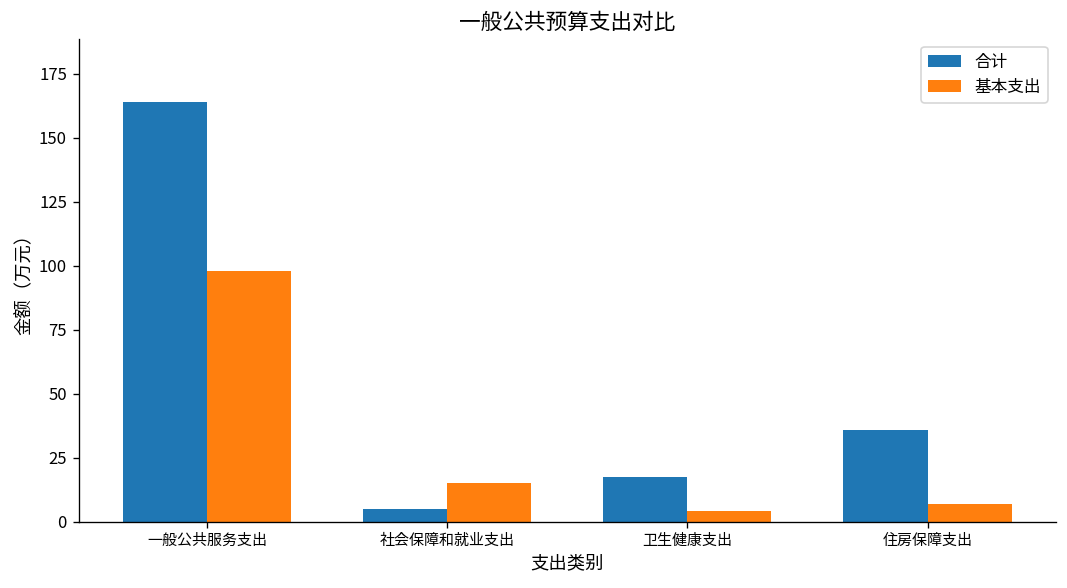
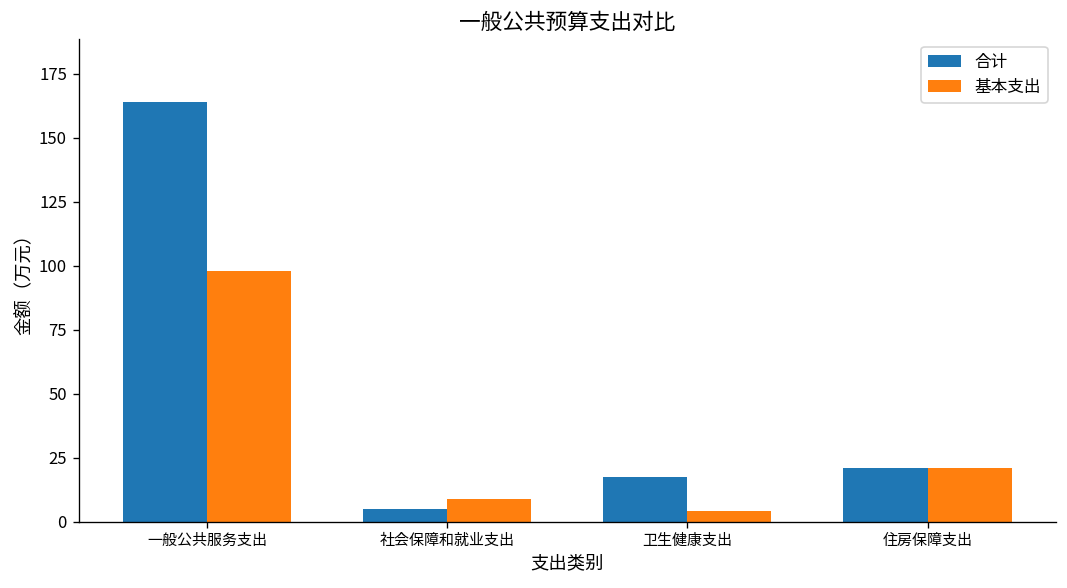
基本支出, 社会保障和就业支出: 15 -> 9
合计, 住房保障支出: 36 -> 21
基本支出, 住房保障支出: 7 -> 21
